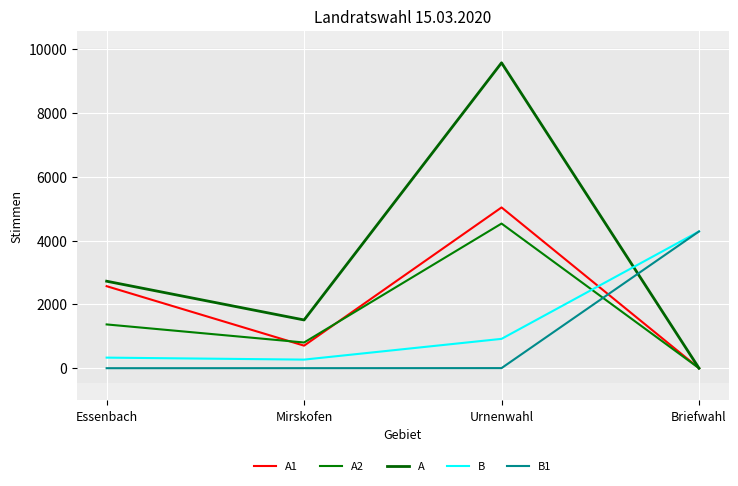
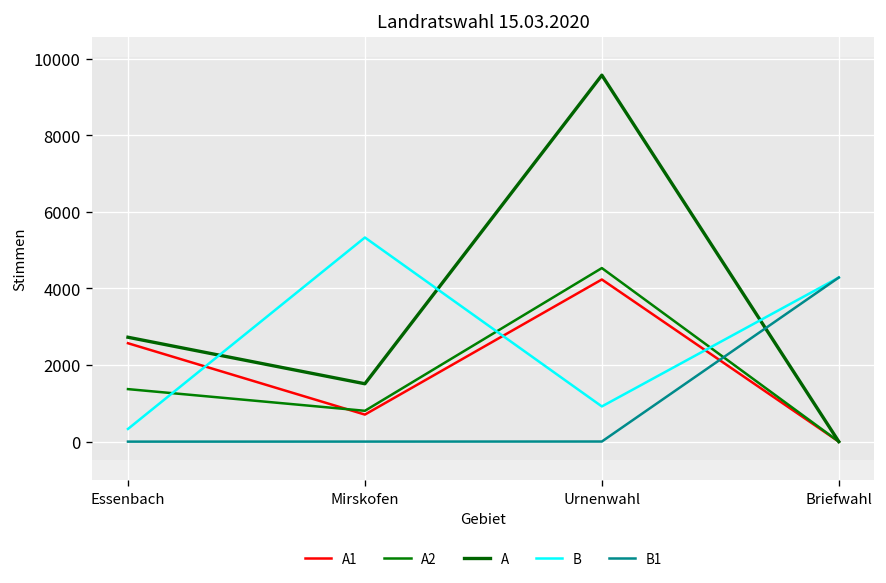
B, Mirskofen: 300 -> 5300
A1, Urnenwahl: 5000 -> 4200
